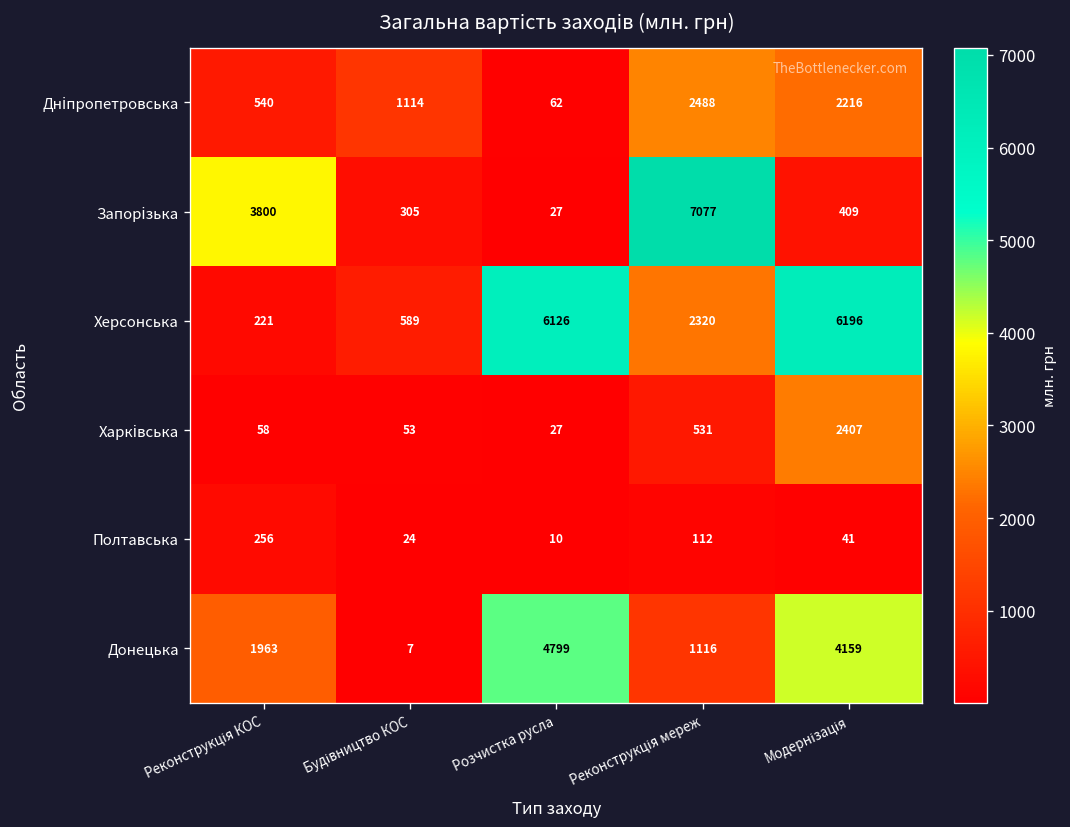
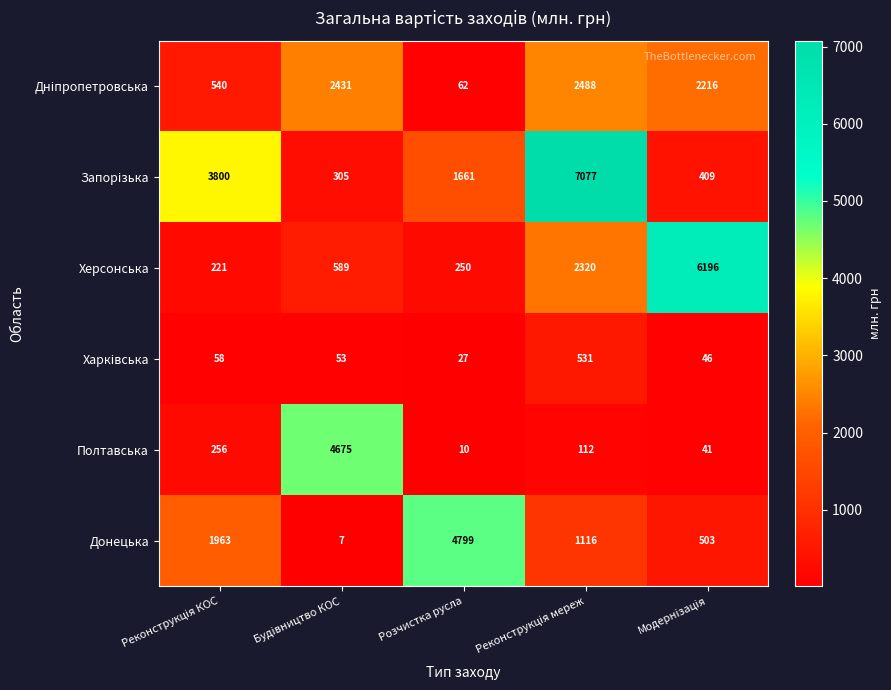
Дніпропетровська, Будівництво КОС: 1114 -> 2431
Запорізька, Розчистка русла: 27 -> 1661
Херсонська, Розчистка русла: 6126 -> 250
Харківська, Модернізація: 2407 -> 46
Полтавська, Будівництво КОС: 24 -> 4675
Донецька, Модернізація: 4159 -> 503
